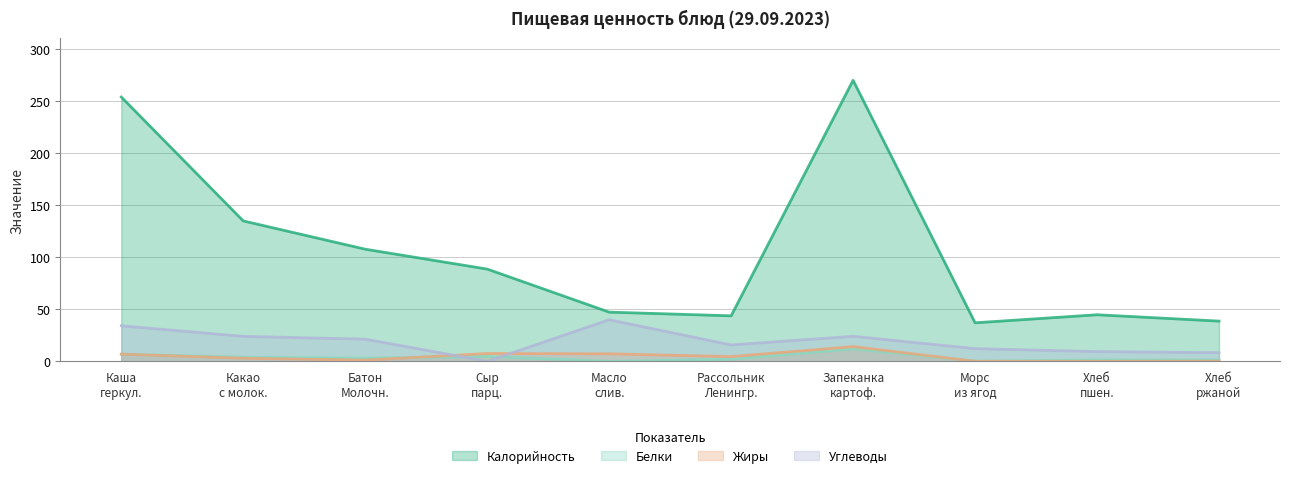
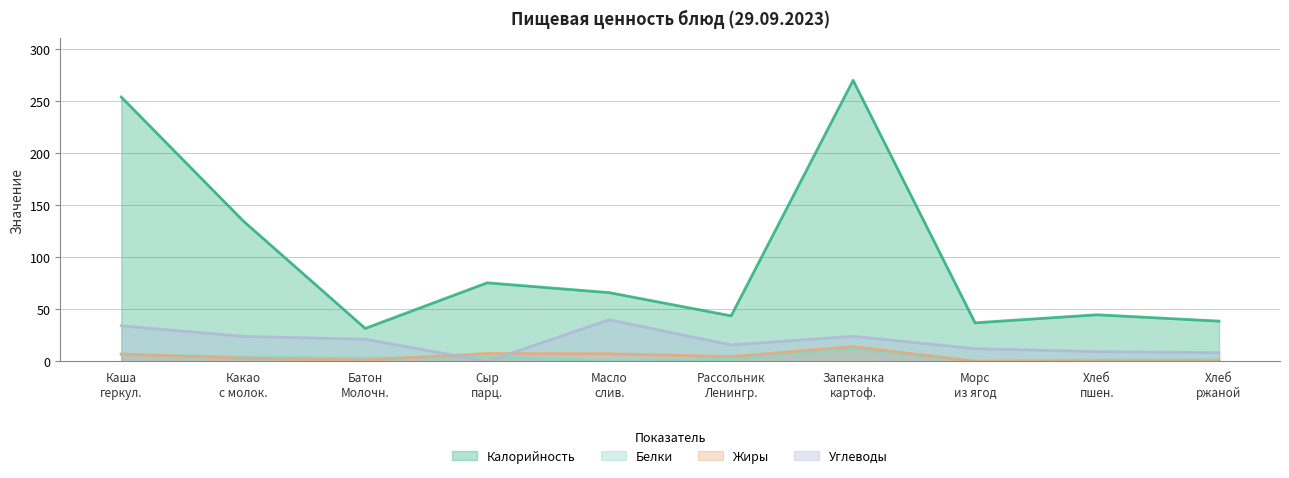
Калорийность, Батон Молочн.: 108 -> 32
Калорийность, Сыр парц.: 89 -> 76
Калорийность, Масло слив.: 47 -> 66
